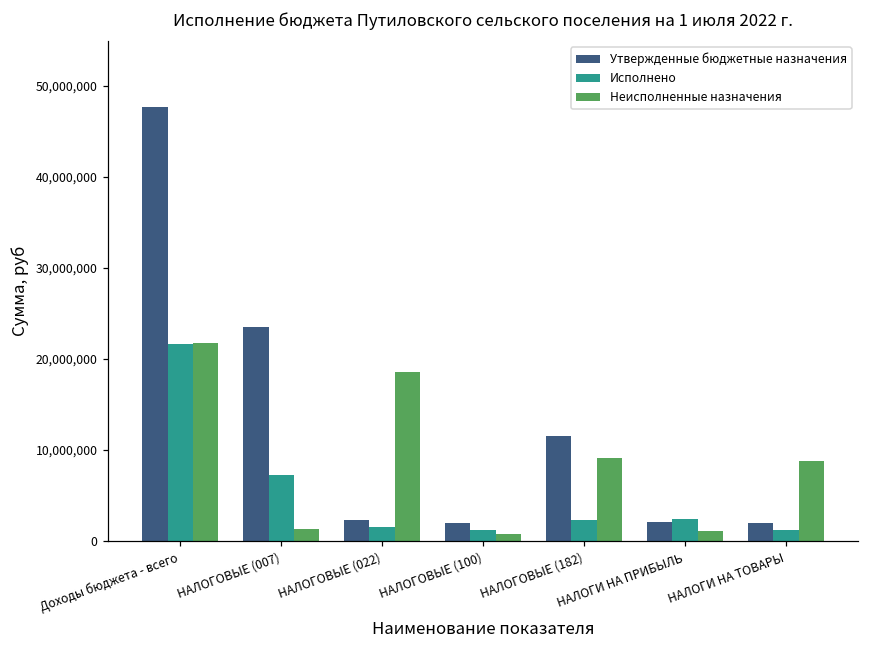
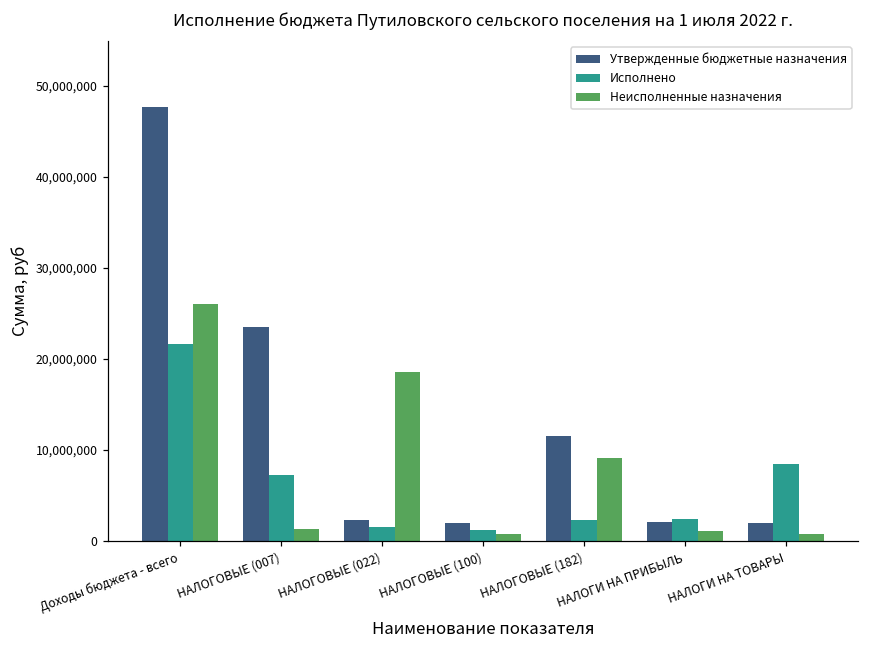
Неисполненные назначения, Доходы бюджета - всего: 22,000,000 -> 26,000,000
Исполнено, НАЛОГИ НА ТОВАРЫ: 1,000,000 -> 8,000,000
Неисполненные назначения, НАЛОГИ НА ТОВАРЫ: 9,000,000 -> 1,000,000
